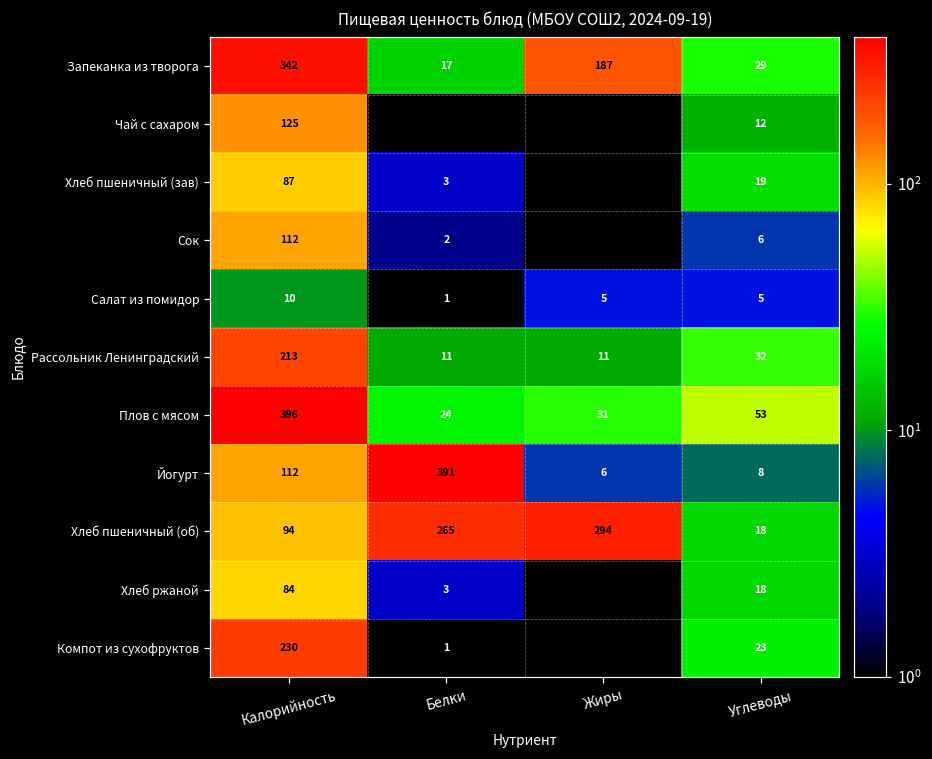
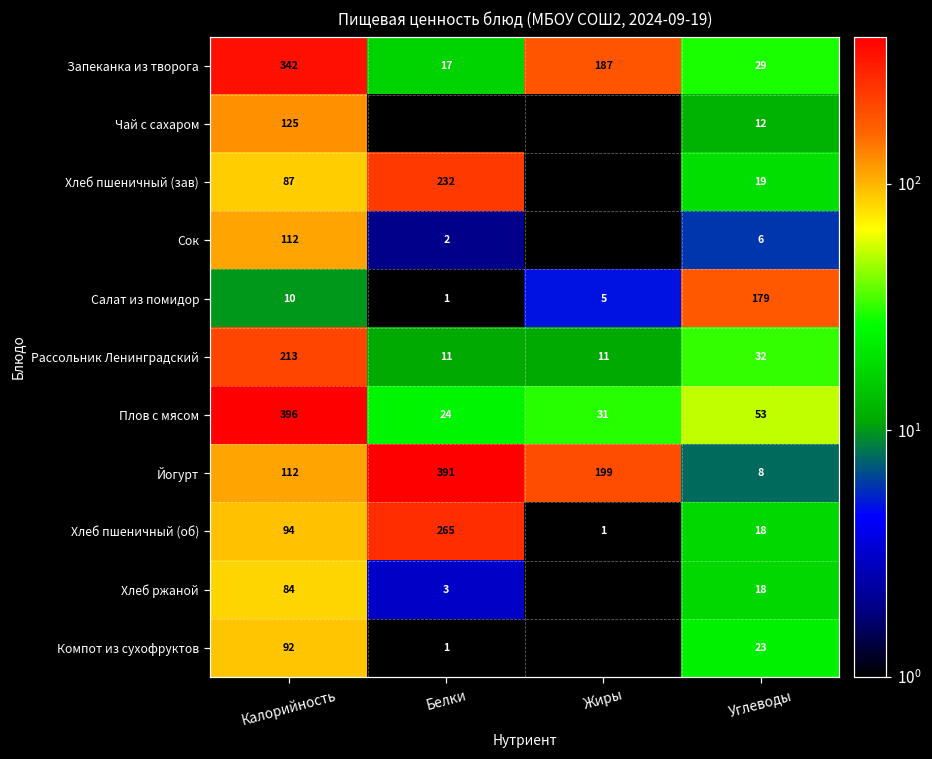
Хлеб пшеничный (зав), Белки: 3 -> 232
Салат из помидор, Углеводы: 5 -> 179
Йогурт, Жиры: 6 -> 199
Хлеб пшеничный (об), Жиры: 294 -> 1
Компот из сухофруктов, Калорийность: 230 -> 92
